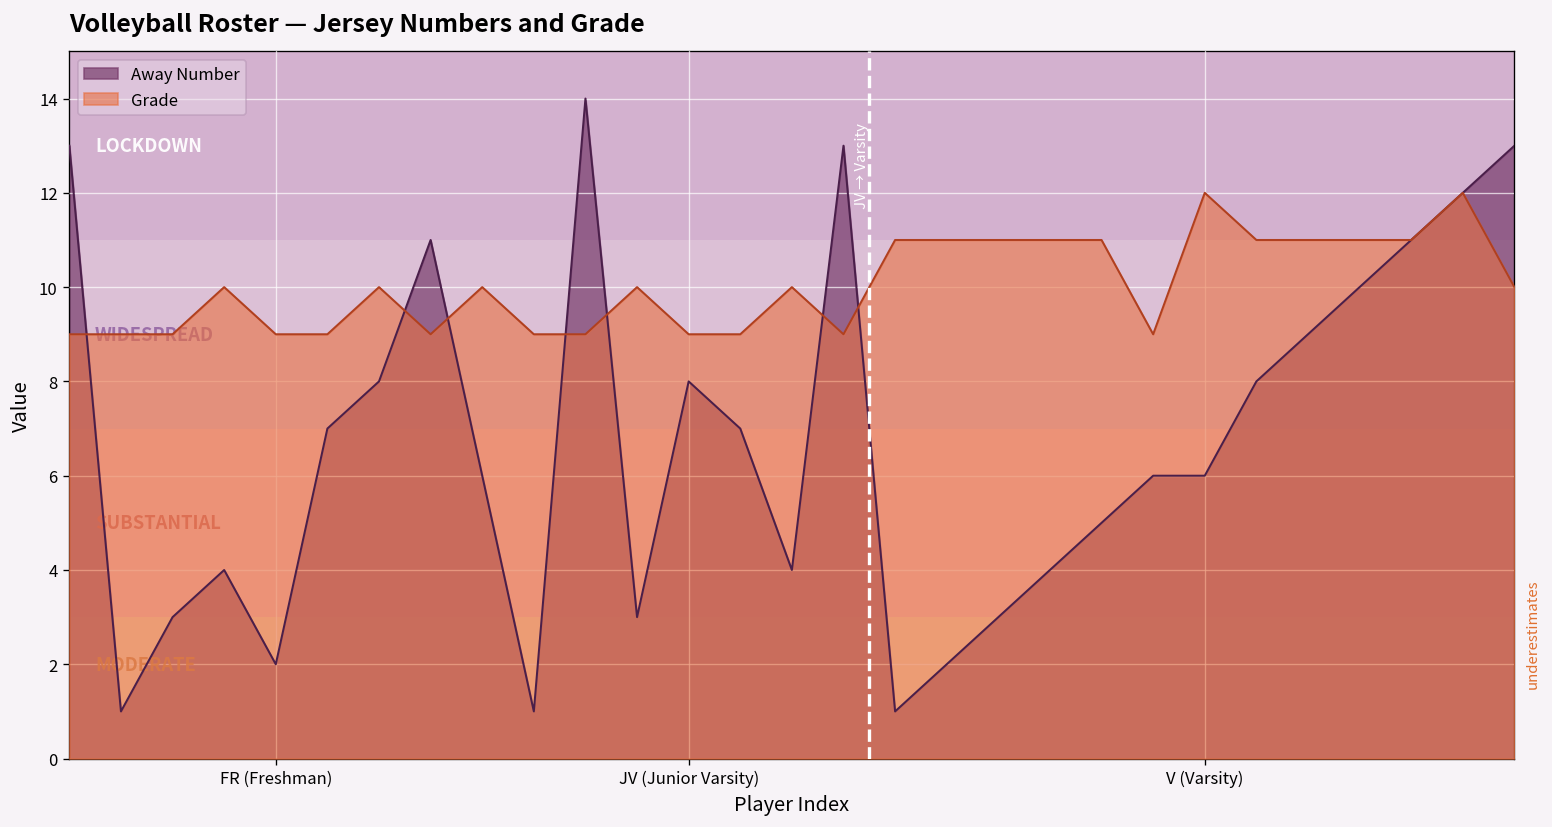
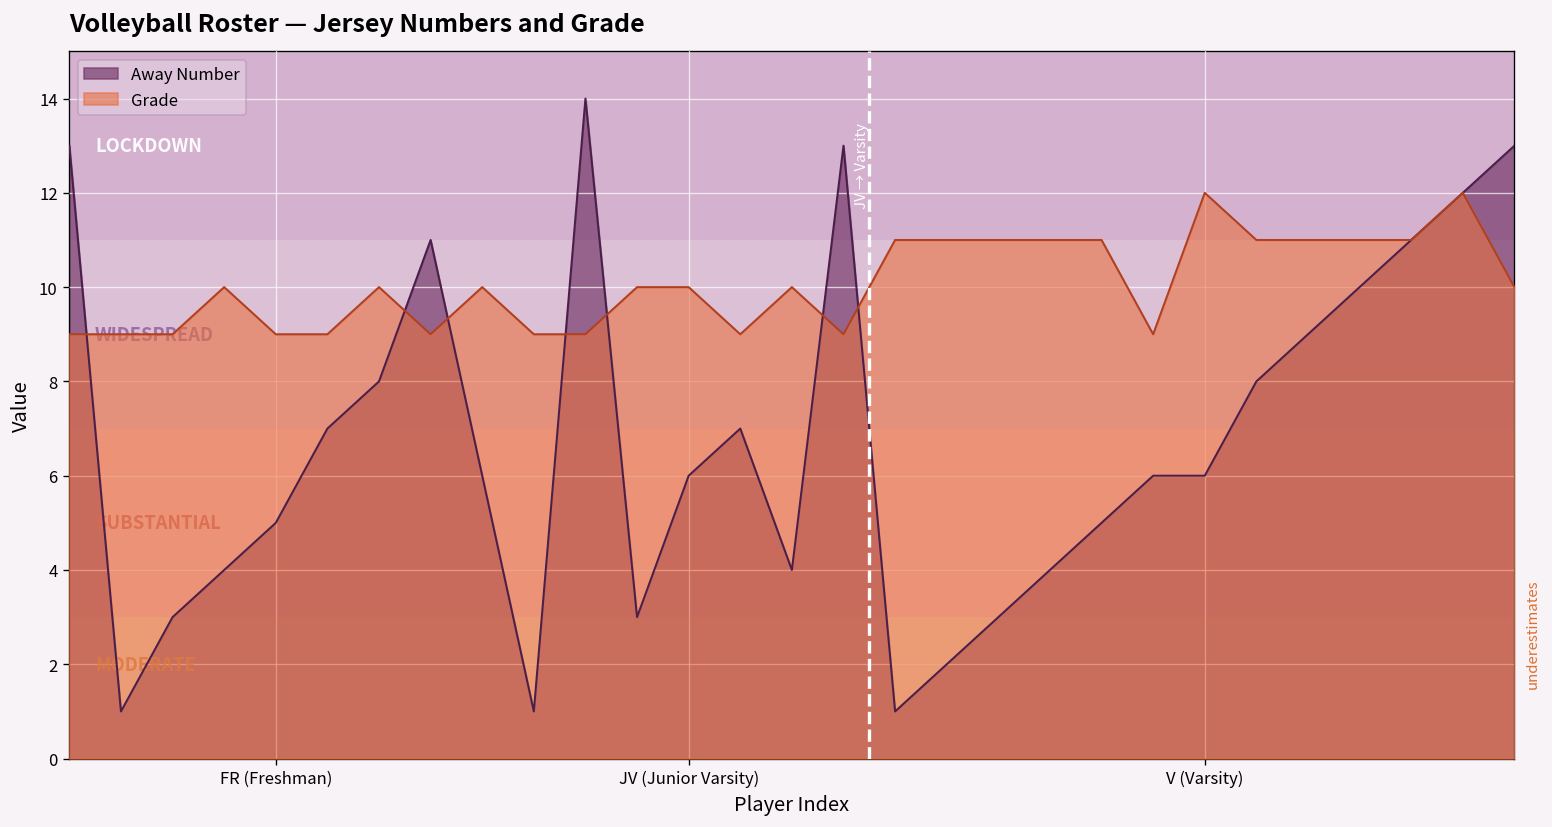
Away Number, FR (Freshman): 2 -> 5
Away Number, JV (Junior Varsity): 8 -> 6
Grade, JV (Junior Varsity): 9 -> 10
